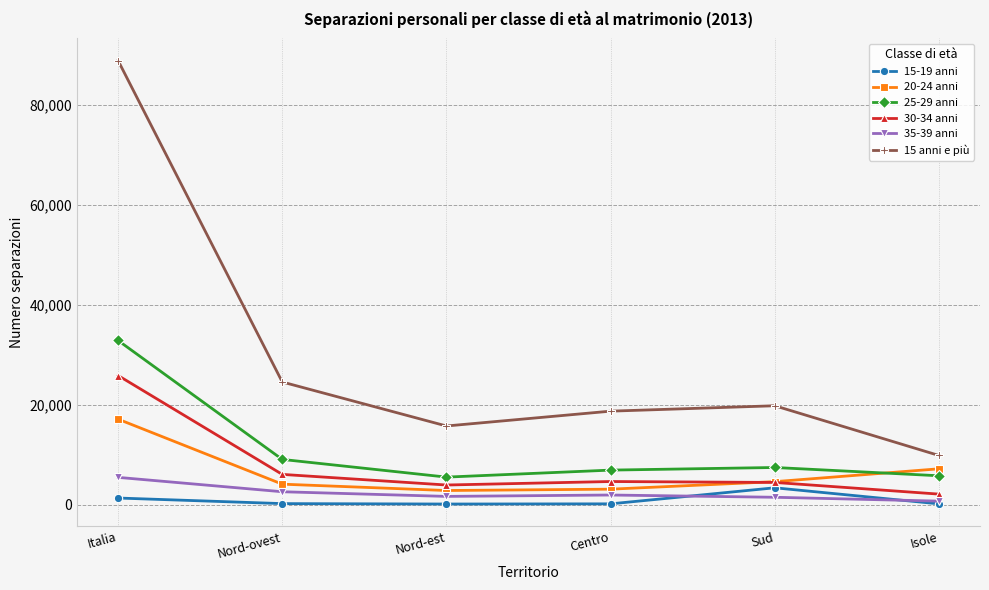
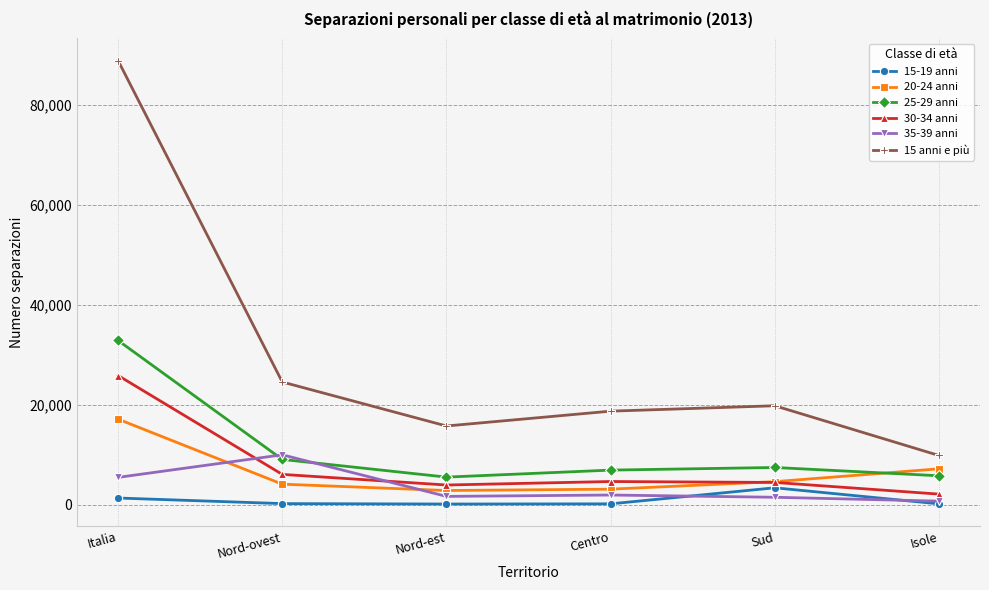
35-39 anni, Nord-ovest: 3,000 -> 10,000
